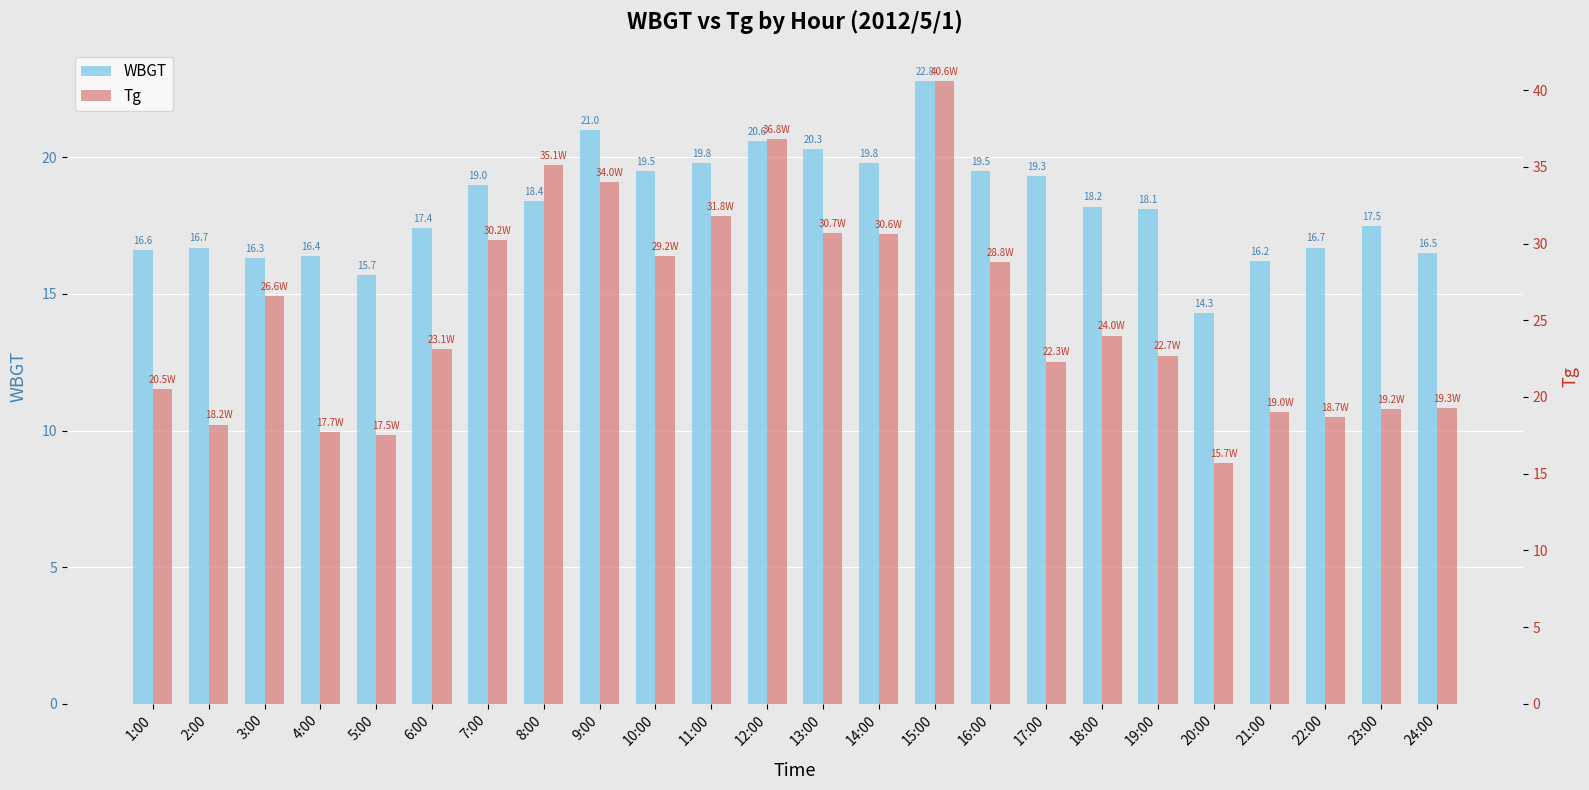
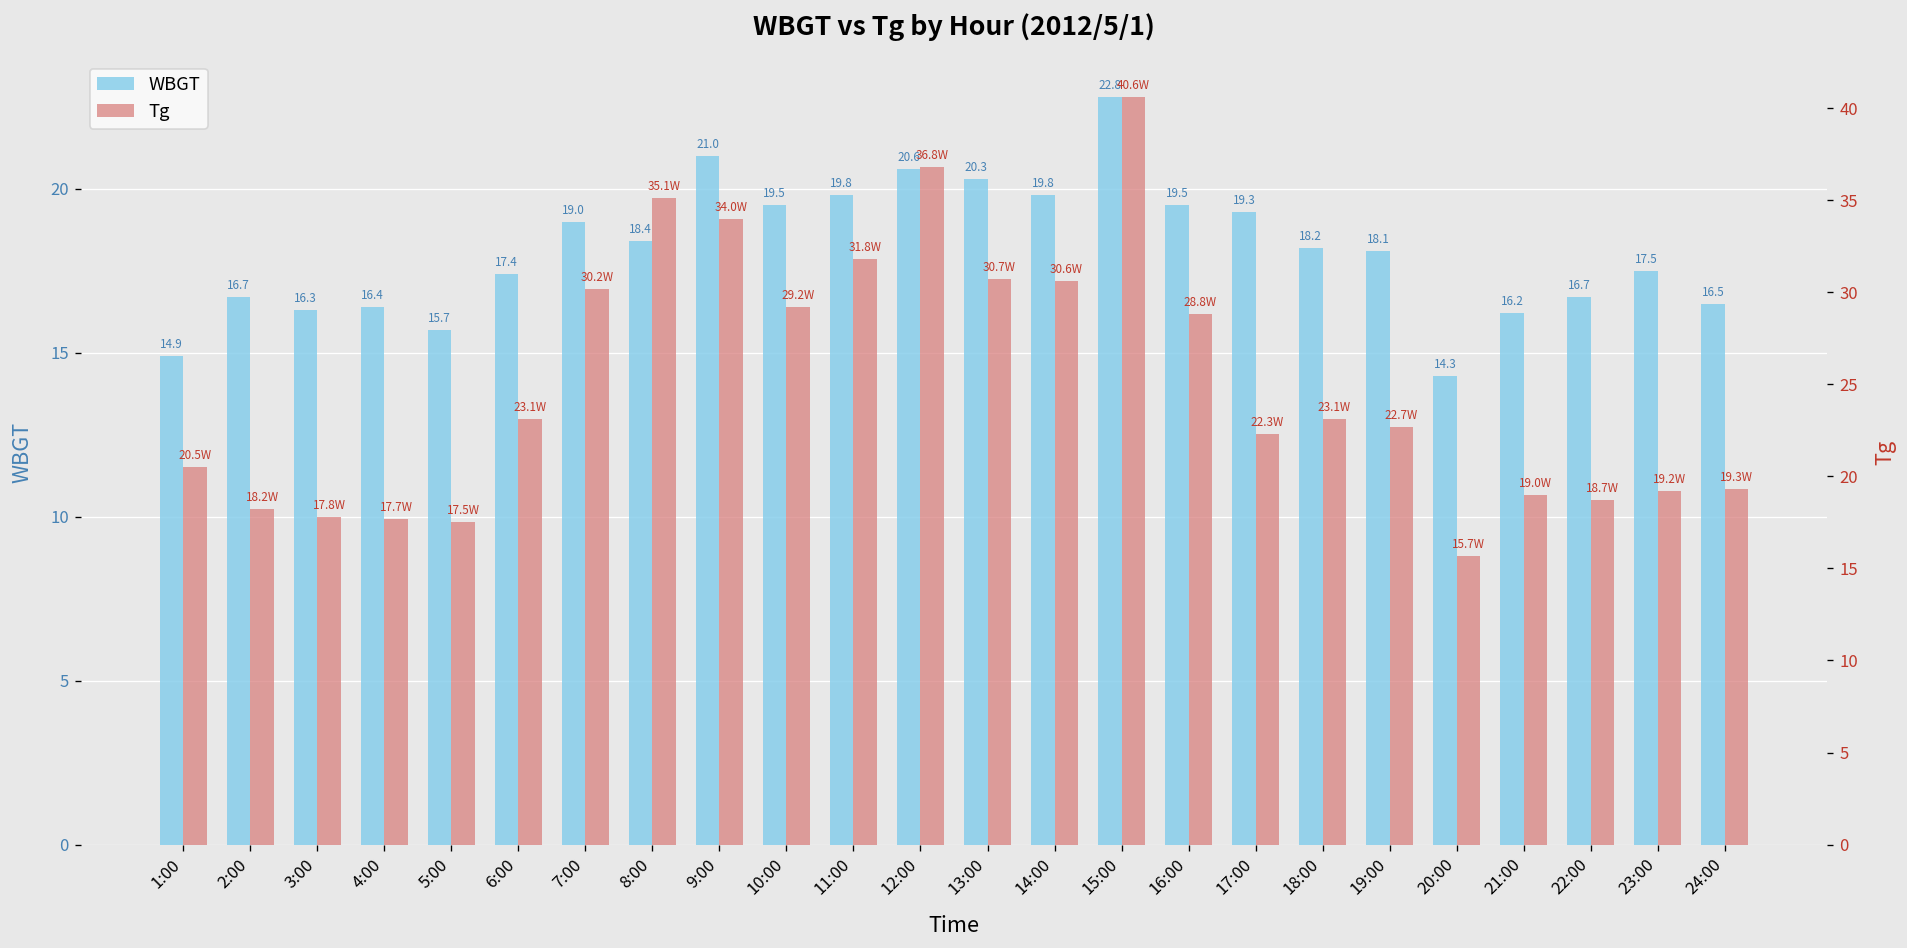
WBGT, 1:00: 16.6 -> 14.9
Tg, 3:00: 26.6W -> 17.8W
Tg, 18:00: 24.0W -> 23.1W
